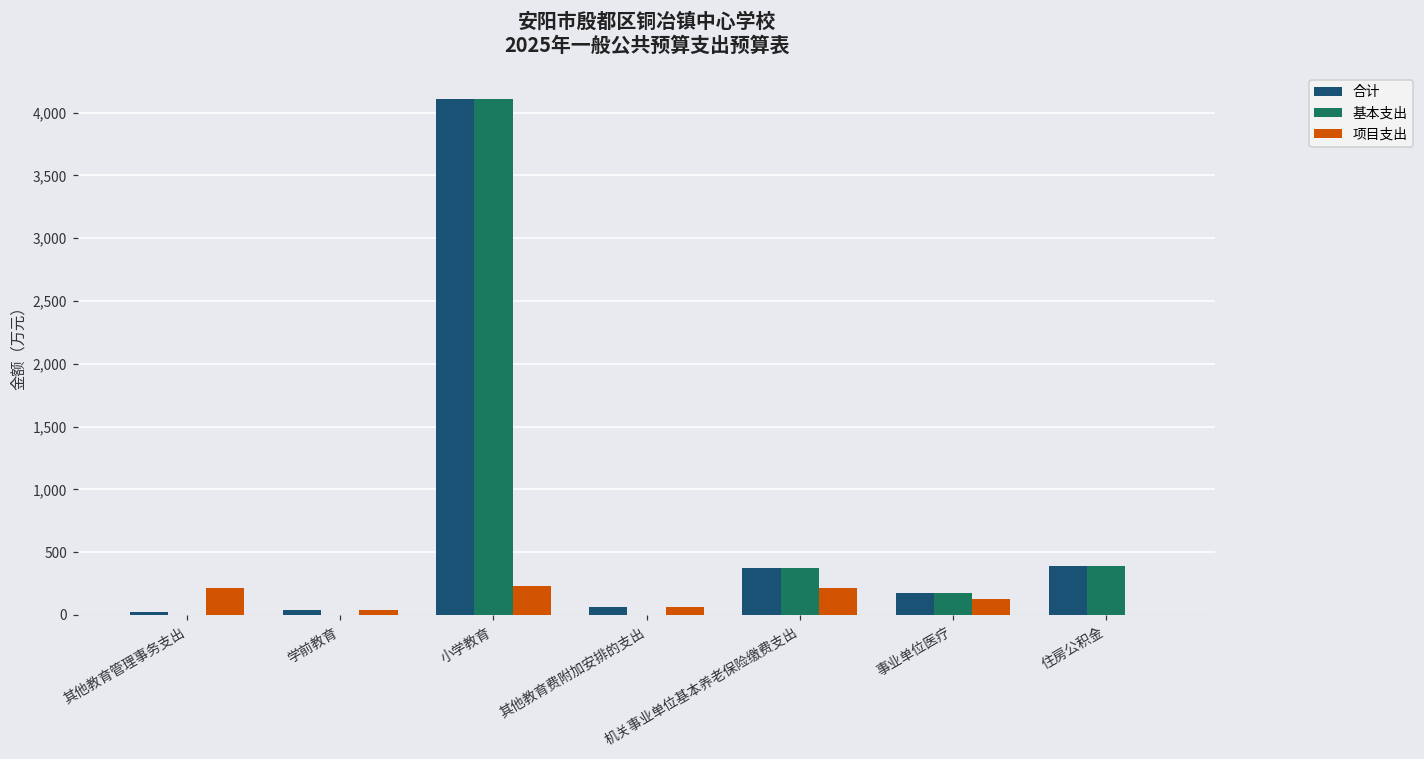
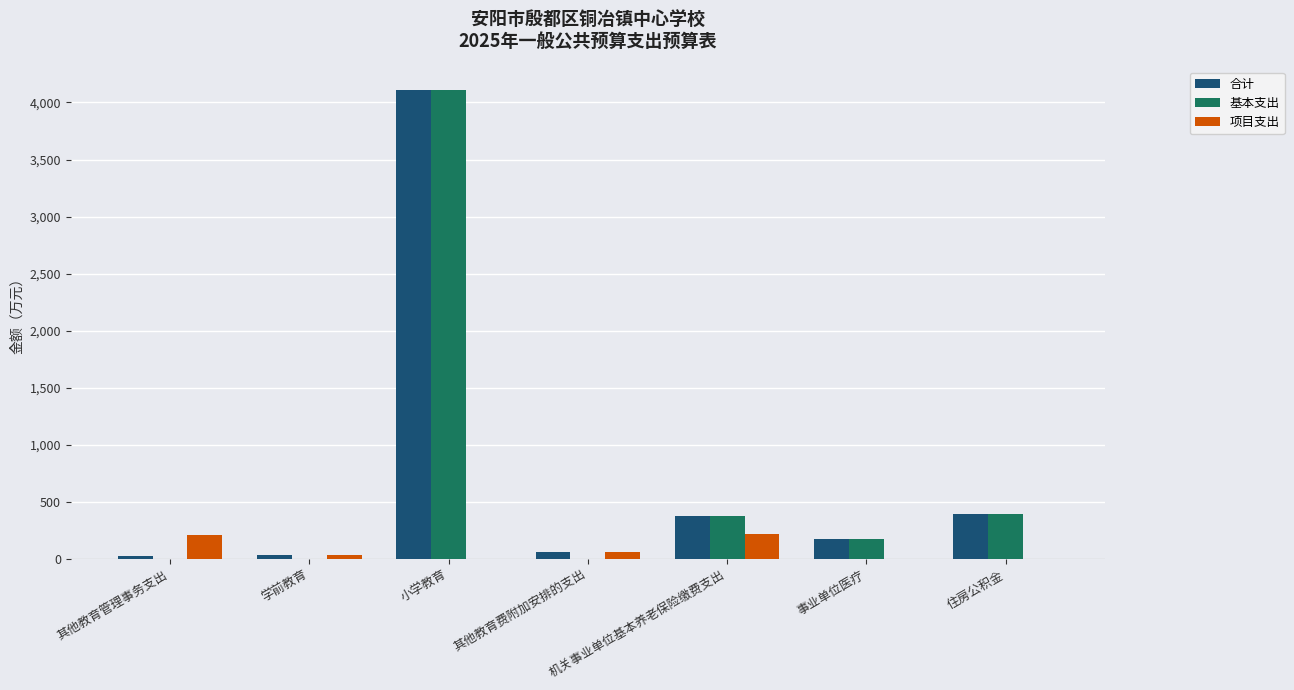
项目支出, 小学教育: 230 -> 0
项目支出, 事业单位医疗: 120 -> 0
